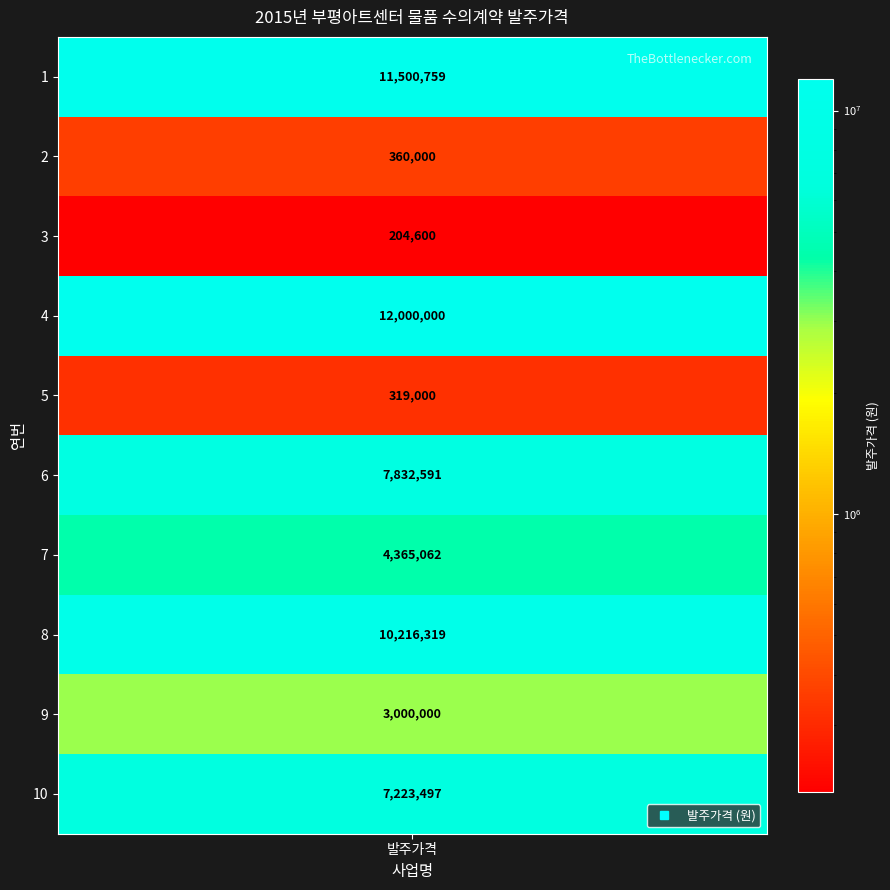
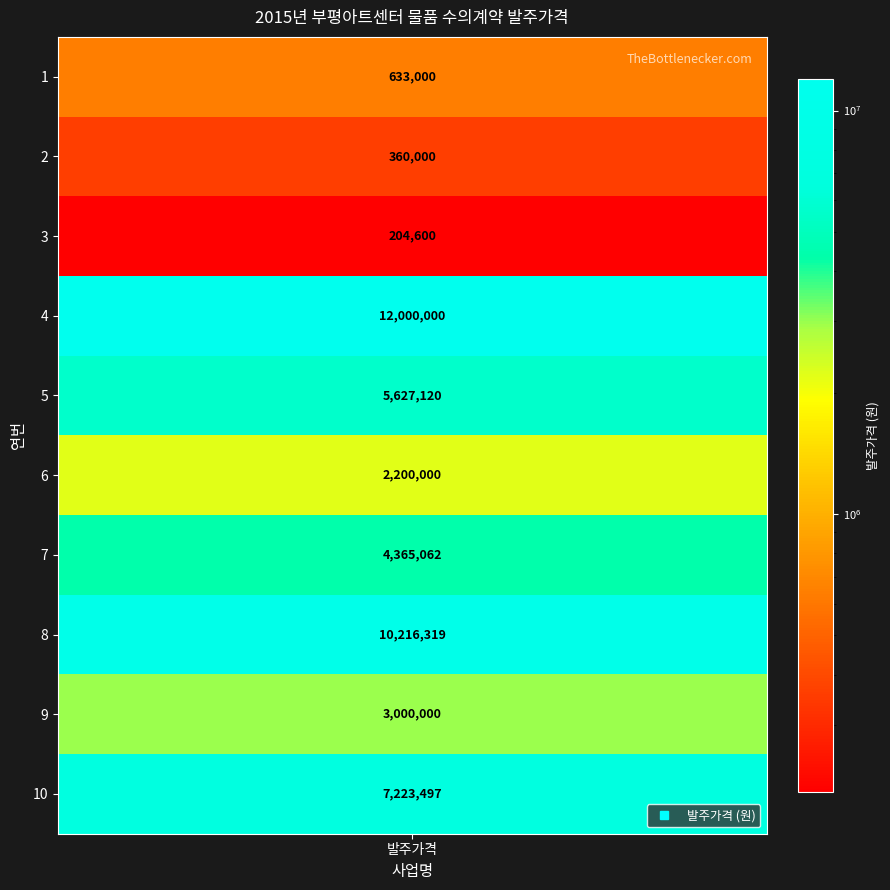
1, 발주가격: 11,500,759 -> 633,000
5, 발주가격: 319,000 -> 5,627,120
6, 발주가격: 7,832,591 -> 2,200,000
